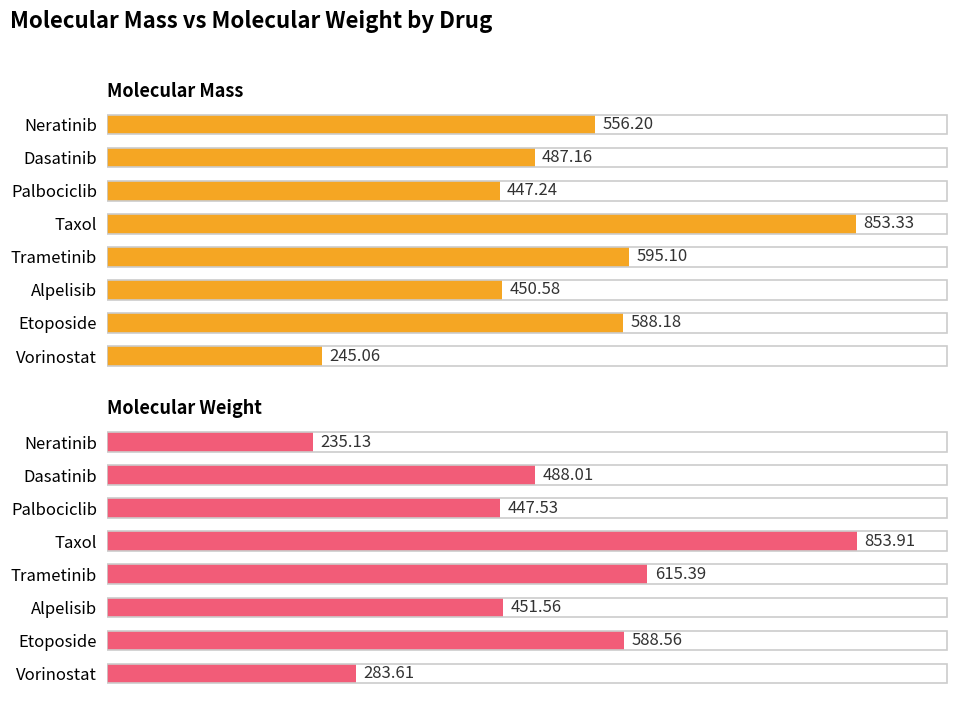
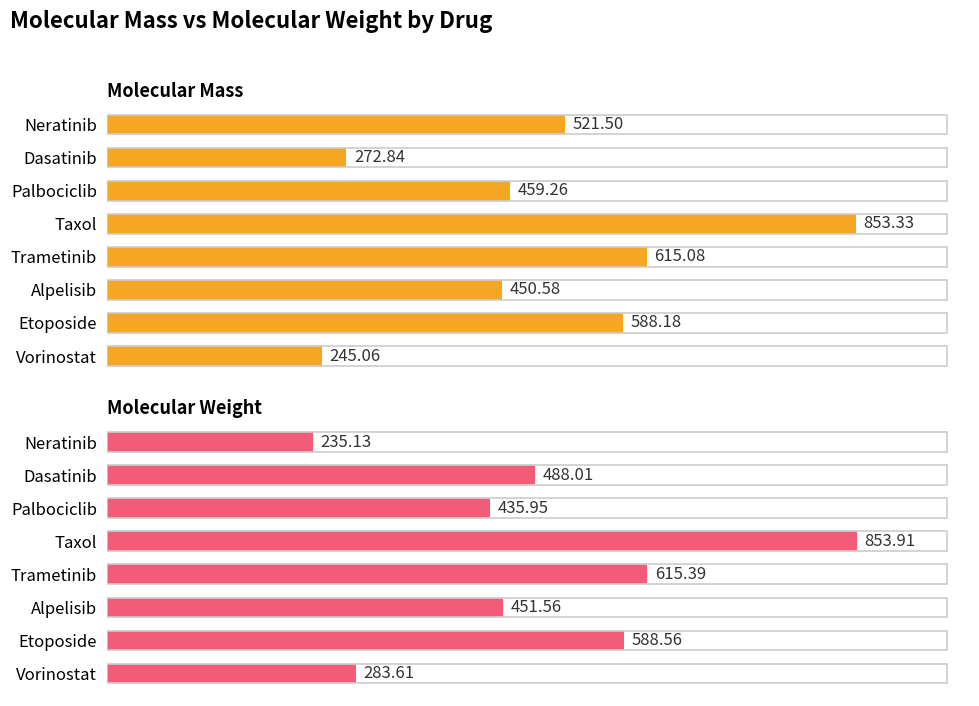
Molecular Mass, Neratinib: 556.20 -> 521.50
Molecular Mass, Dasatinib: 487.16 -> 272.84
Molecular Mass, Palbociclib: 447.24 -> 459.26
Molecular Mass, Trametinib: 595.10 -> 615.08
Molecular Weight, Palbociclib: 447.53 -> 435.95
